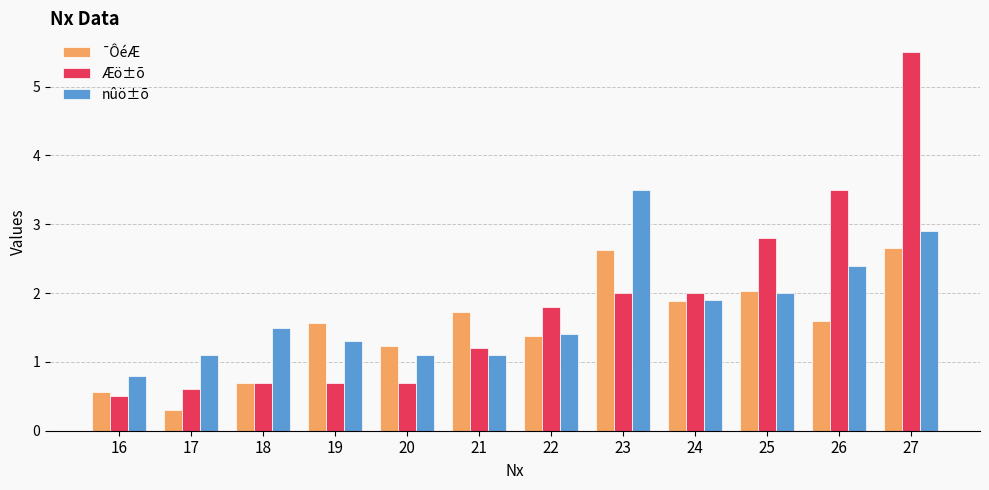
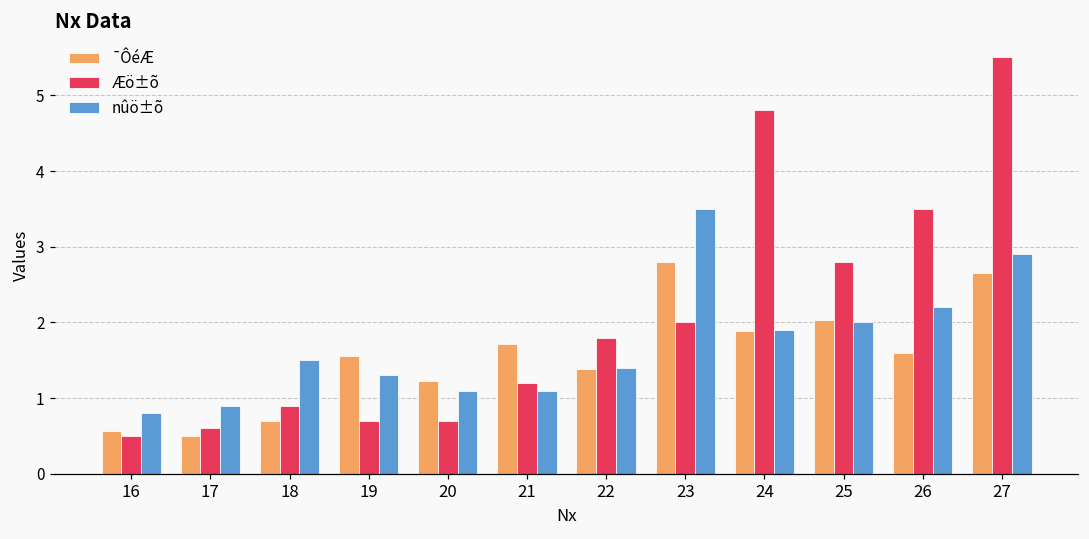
¯ÔéÆ, 17: 0.3 -> 0.5
nûö±õ, 17: 1.1 -> 0.9
Æö±õ, 18: 0.7 -> 0.9
¯ÔéÆ, 23: 2.6 -> 2.8
Æö±õ, 24: 2.0 -> 4.8
nûö±õ, 26: 2.4 -> 2.2
